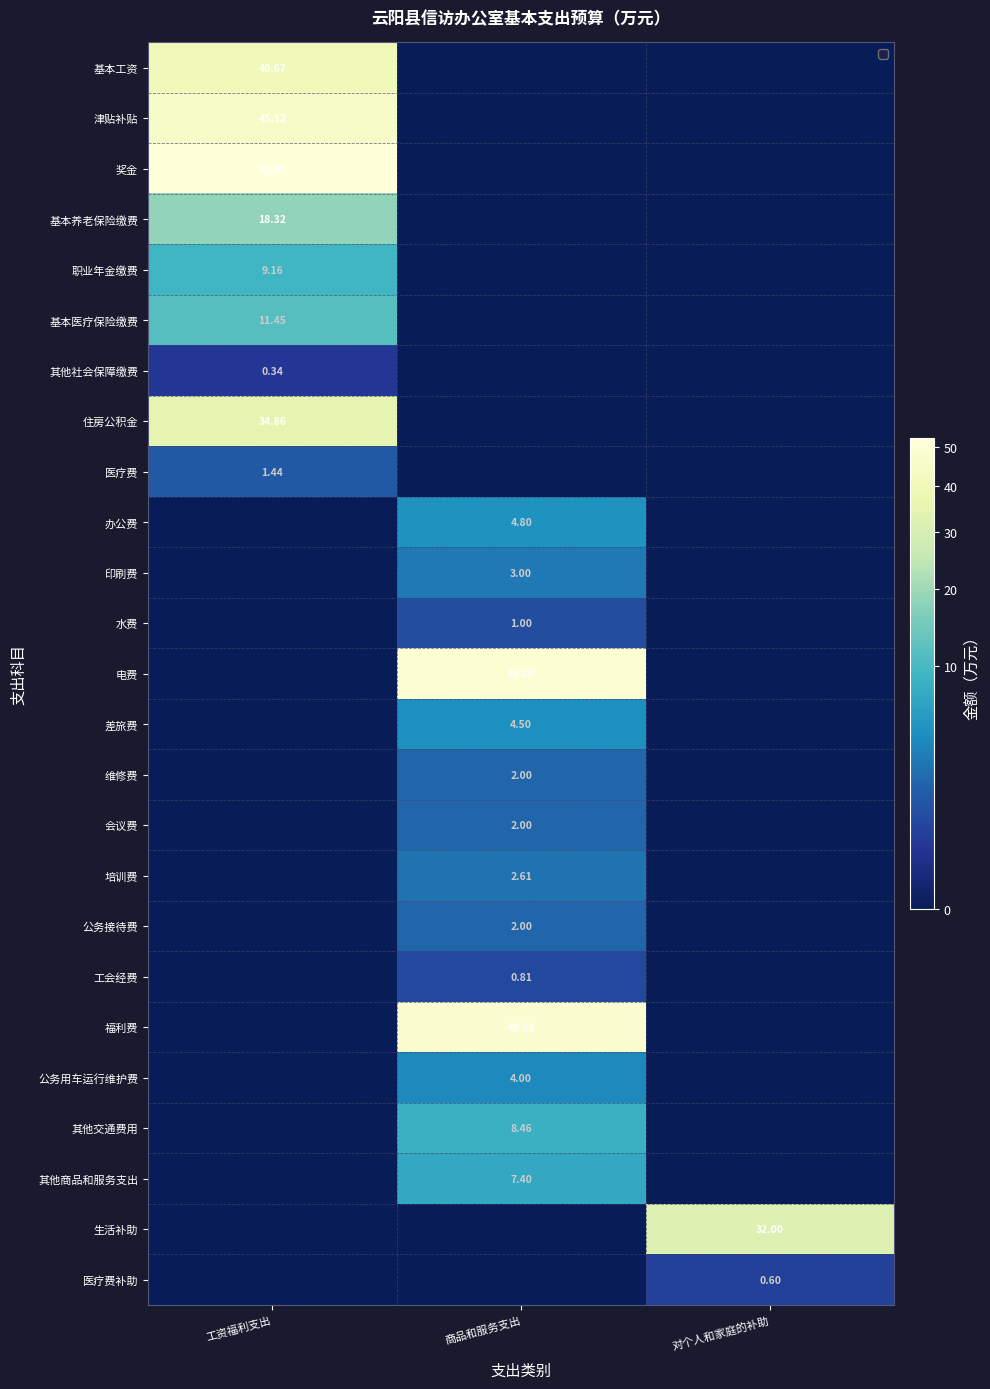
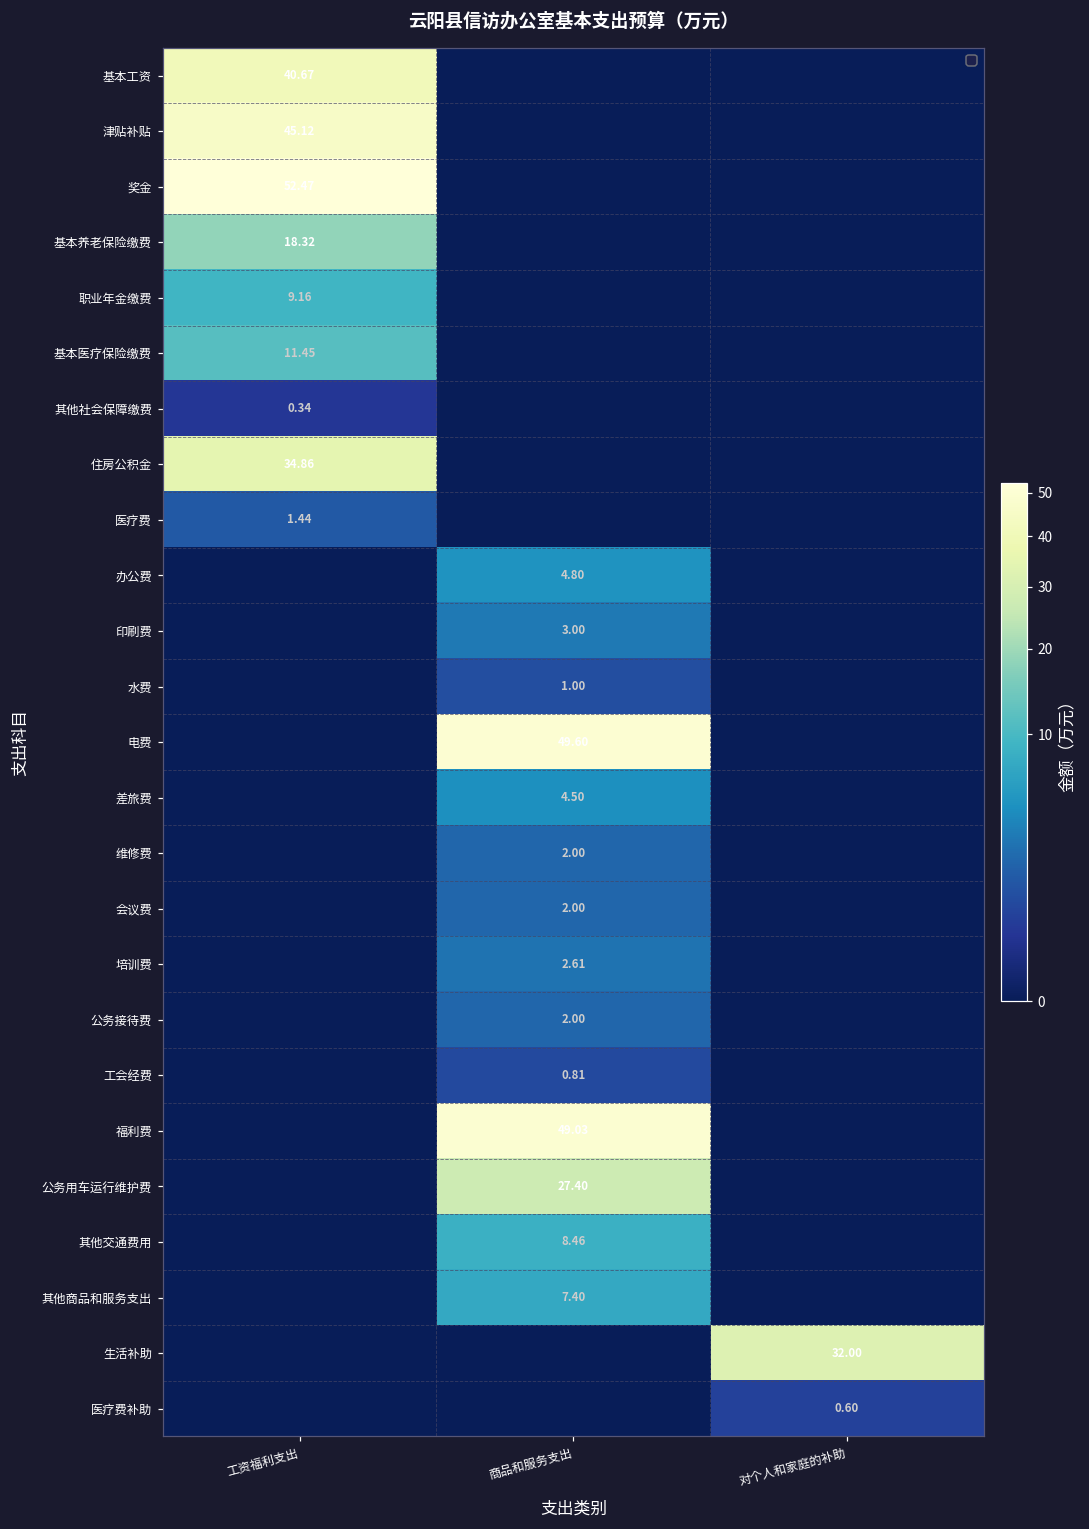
公务用车运行维护费, 商品和服务支出: 4.00 -> 27.40
